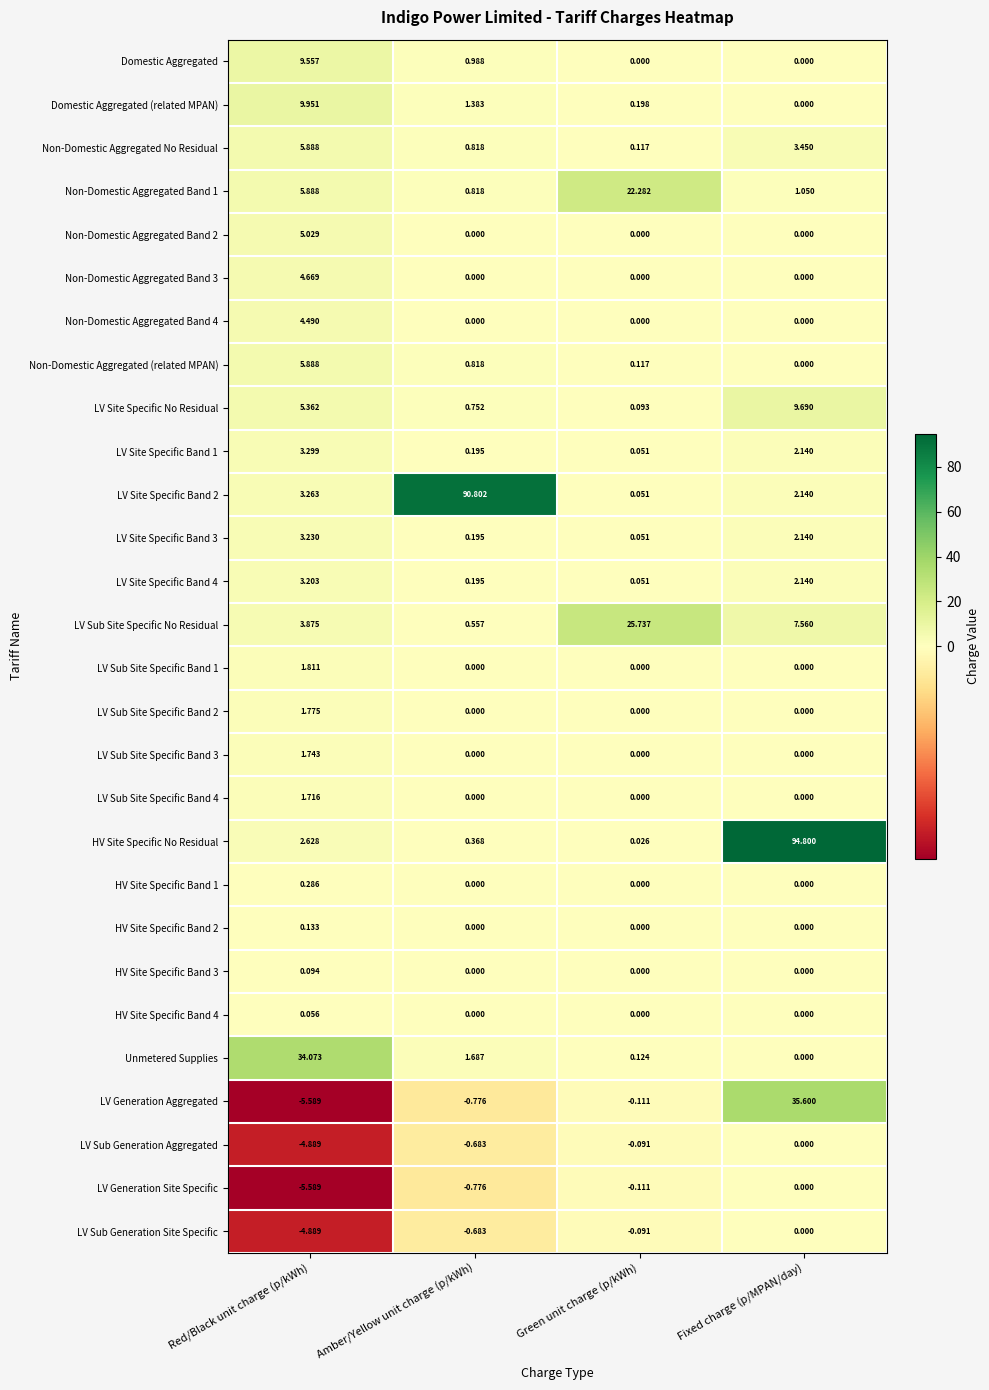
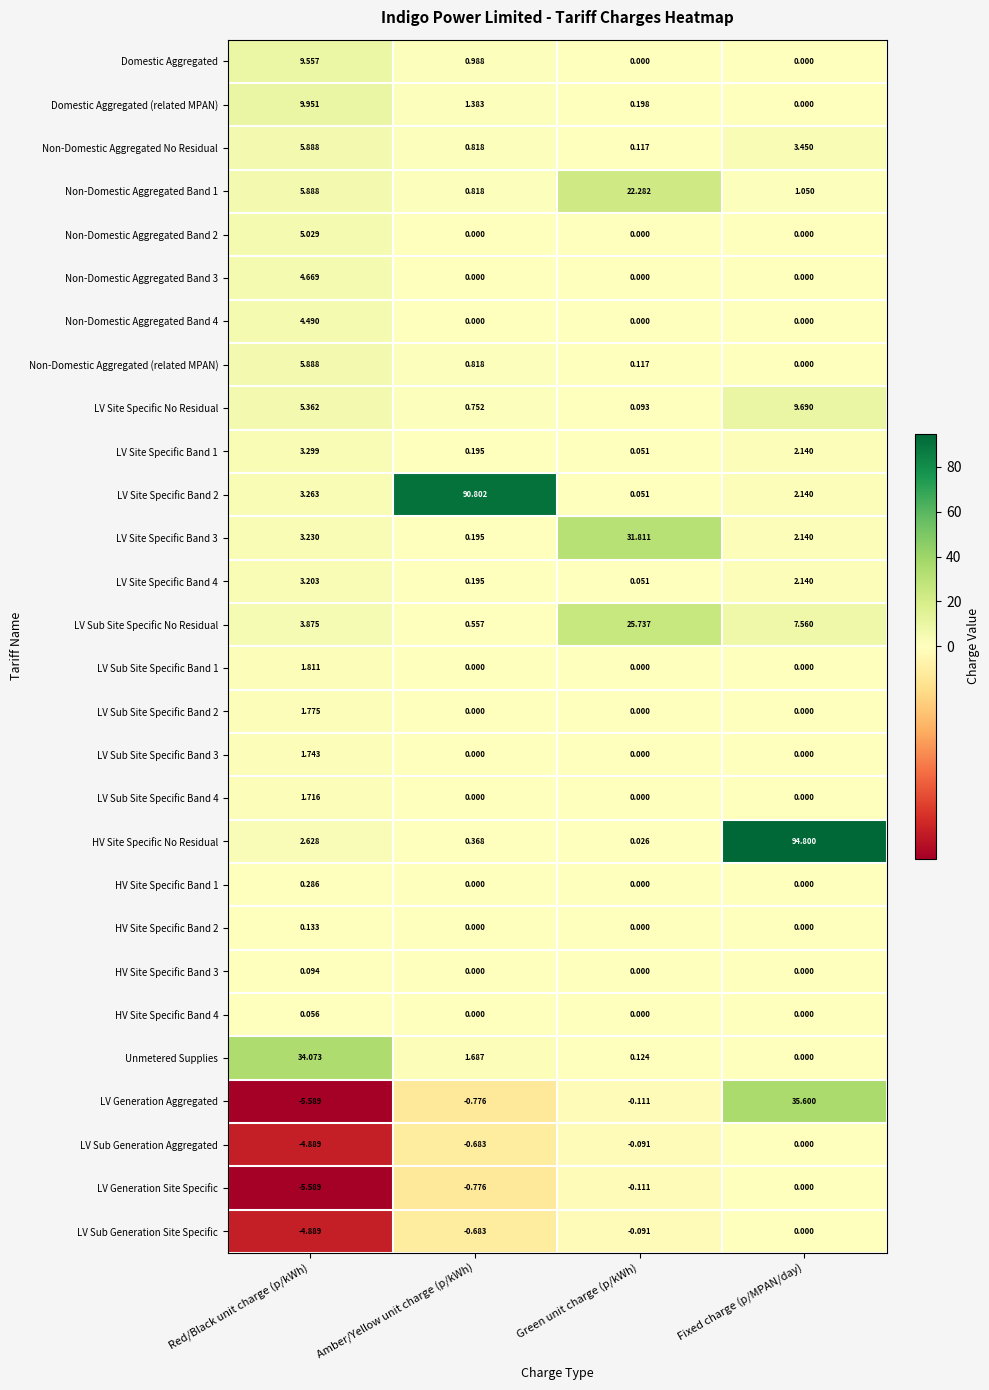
LV Site Specific Band 3, Green unit charge (p/kWh): 0.051 -> 31.811
